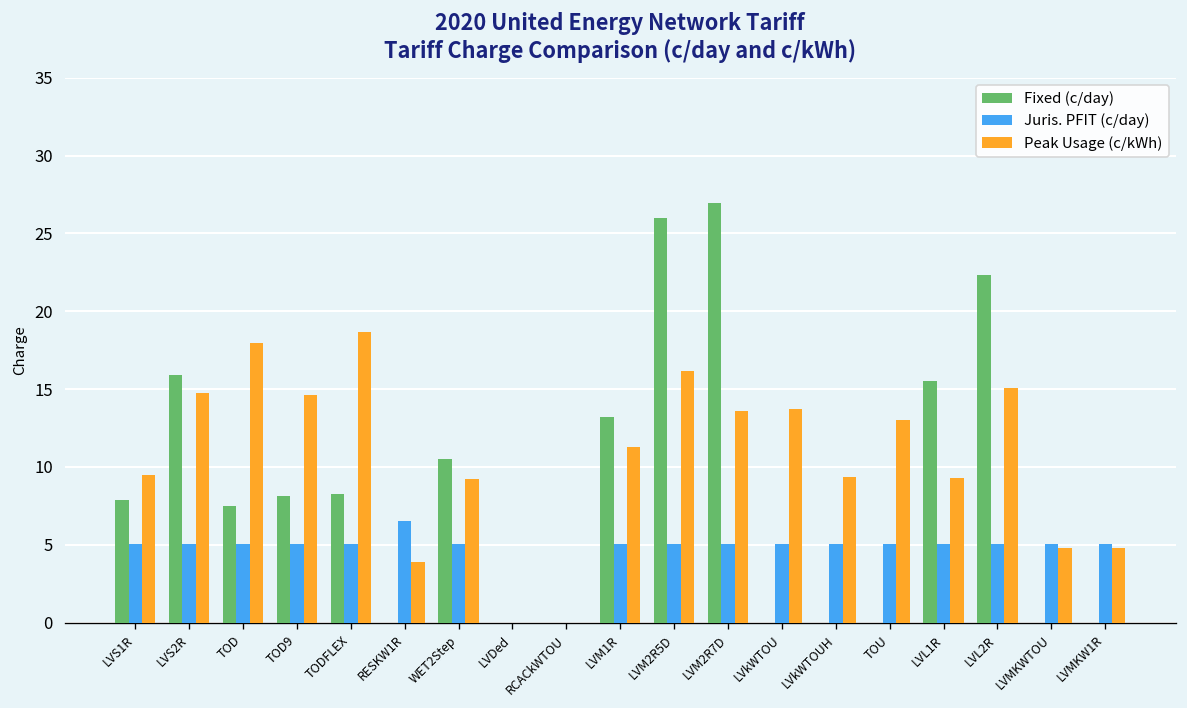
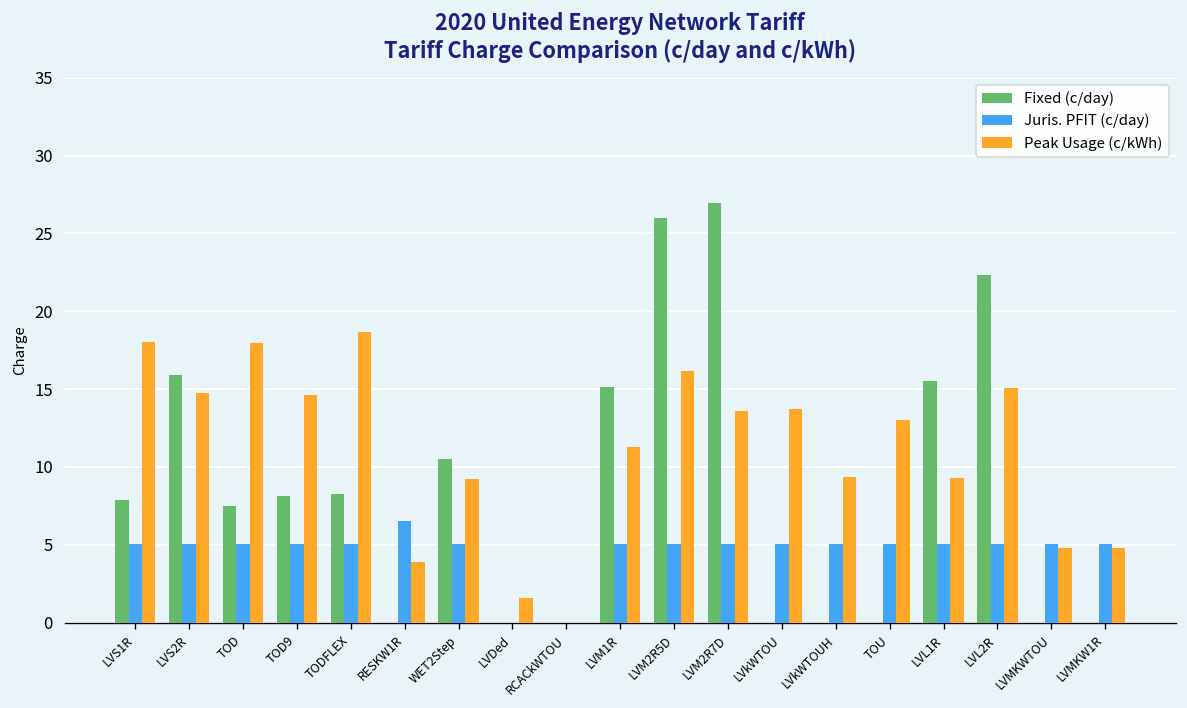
Peak Usage (c/kWh), LVS1R: 9.5 -> 18.0
Peak Usage (c/kWh), LVDed: 0.0 -> 1.6
Fixed (c/day), LVM1R: 13.2 -> 15.2
